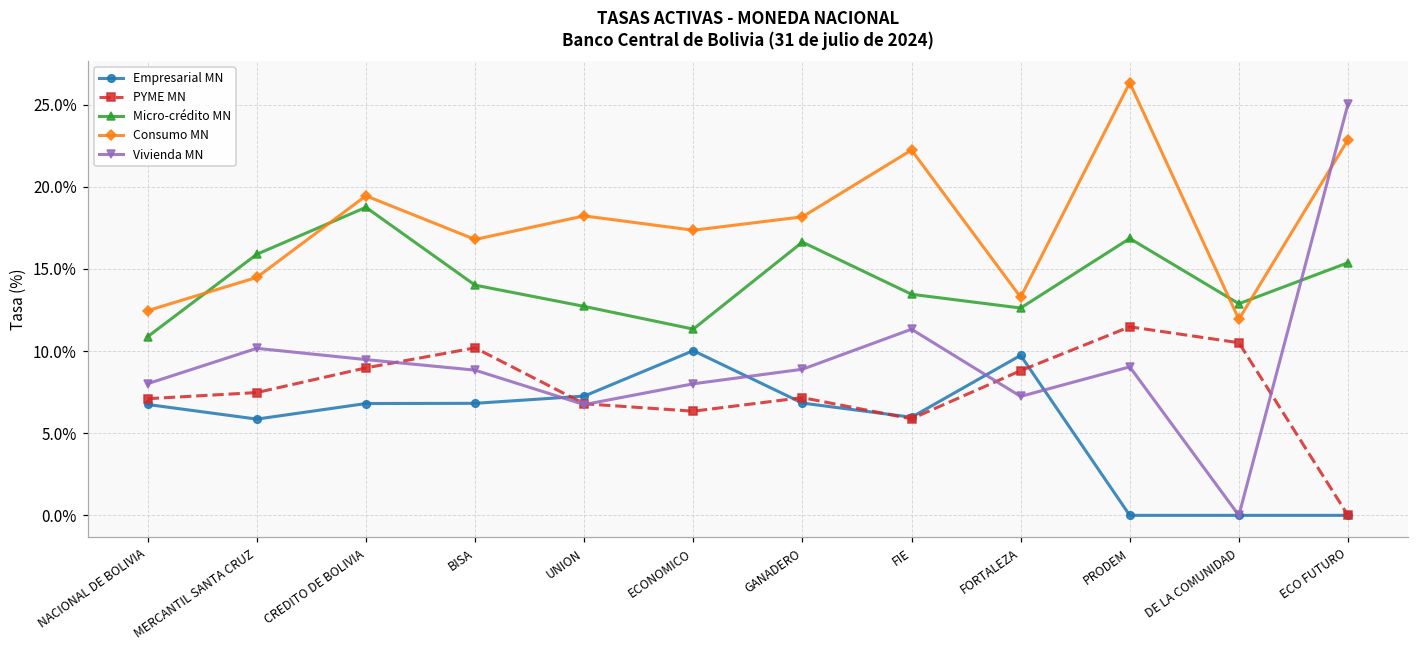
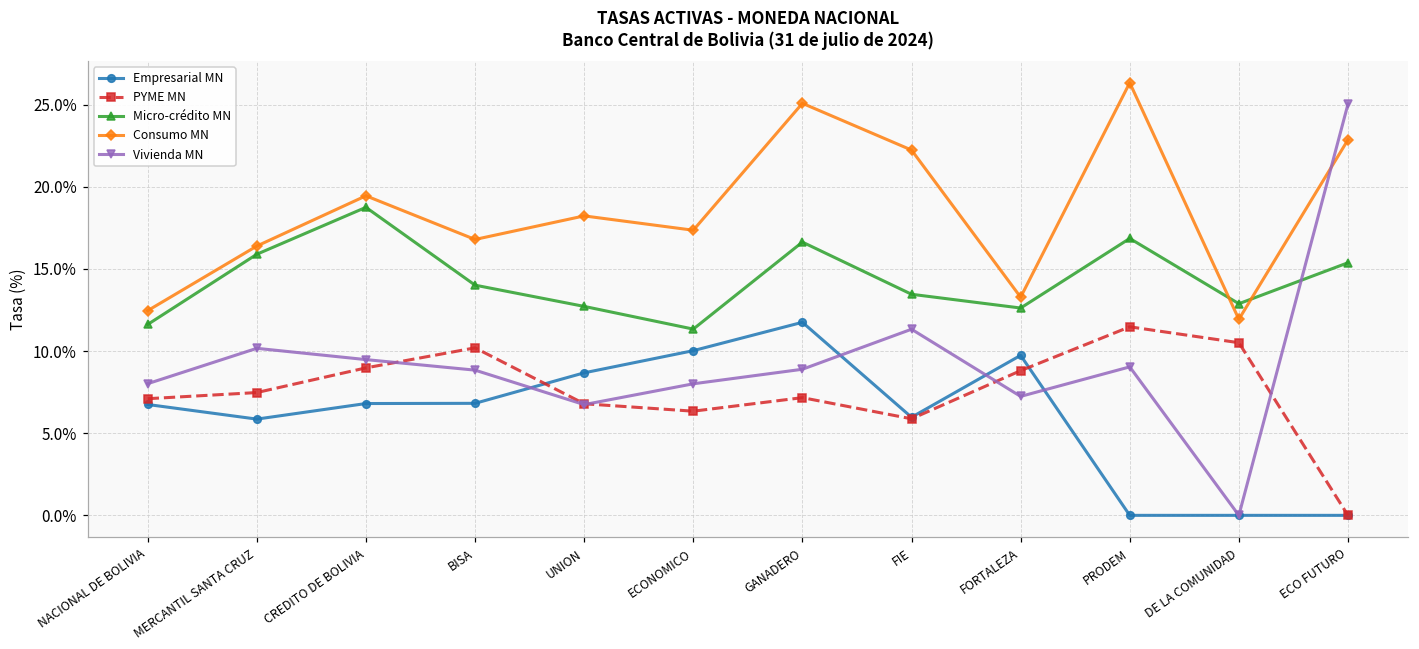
Micro-crédito MN, NACIONAL DE BOLIVIA: 10.9% -> 11.6%
Consumo MN, MERCANTIL SANTA CRUZ: 14.5% -> 16.4%
Empresarial MN, UNION: 7.3% -> 8.7%
Empresarial MN, GANADERO: 6.8% -> 11.8%
Consumo MN, GANADERO: 18.2% -> 25.1%
